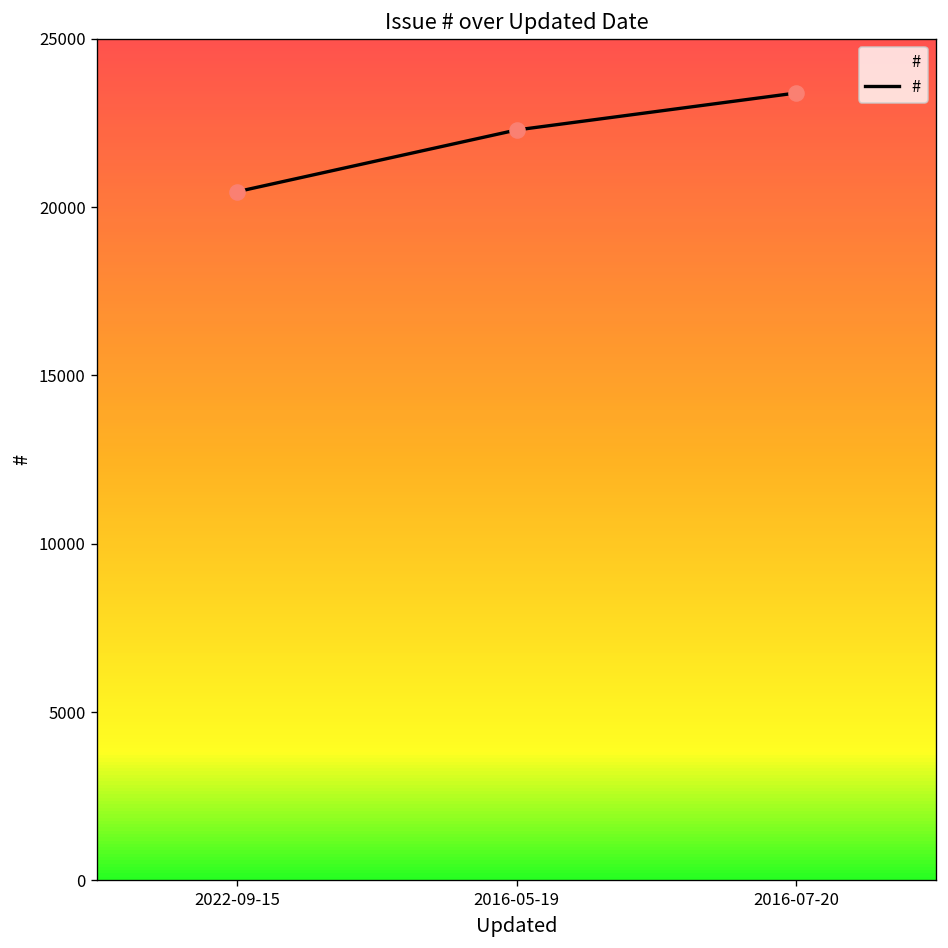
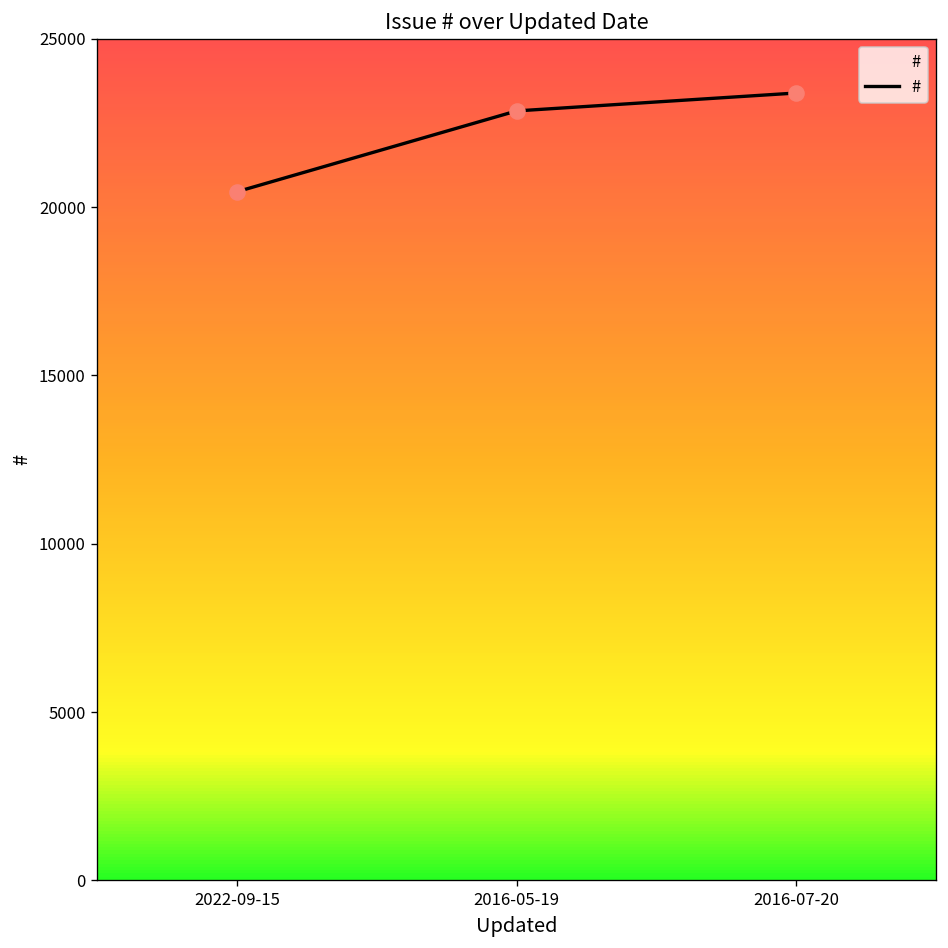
2016-05-19: 22300 -> 22900
